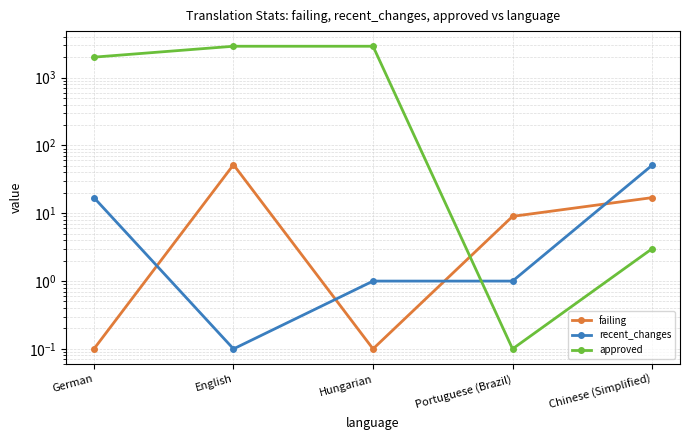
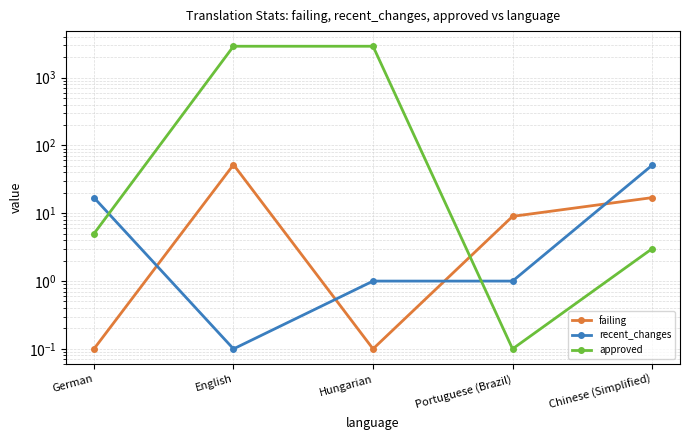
approved, German: 2000 -> 5
